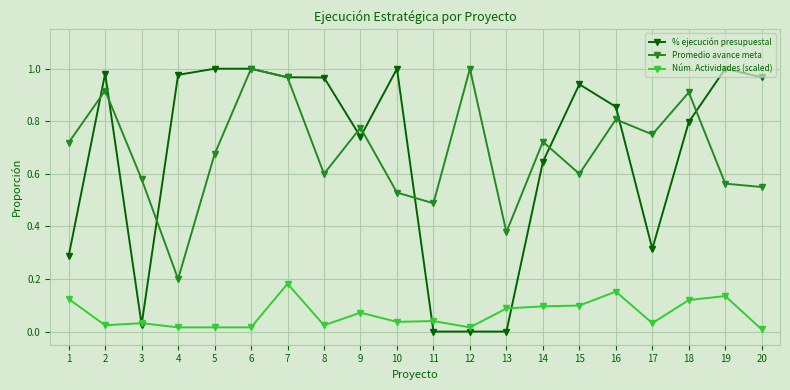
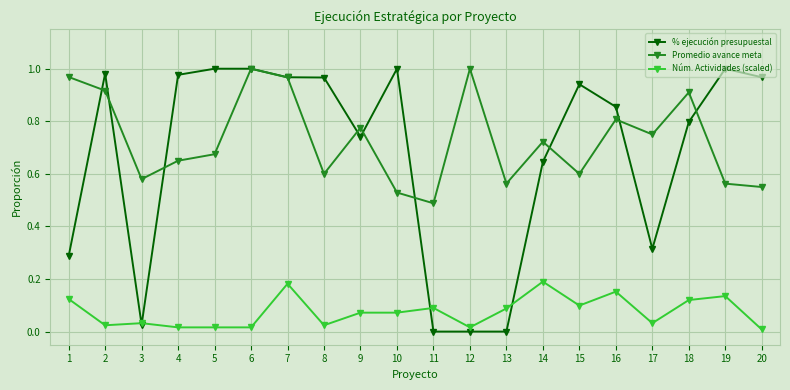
Promedio avance meta, 1: 0.72 -> 0.97
Promedio avance meta, 4: 0.20 -> 0.65
Núm. Actividades (scaled), 10: 0.04 -> 0.07
Núm. Actividades (scaled), 11: 0.04 -> 0.09
Promedio avance meta, 13: 0.38 -> 0.56
Núm. Actividades (scaled), 14: 0.10 -> 0.19
